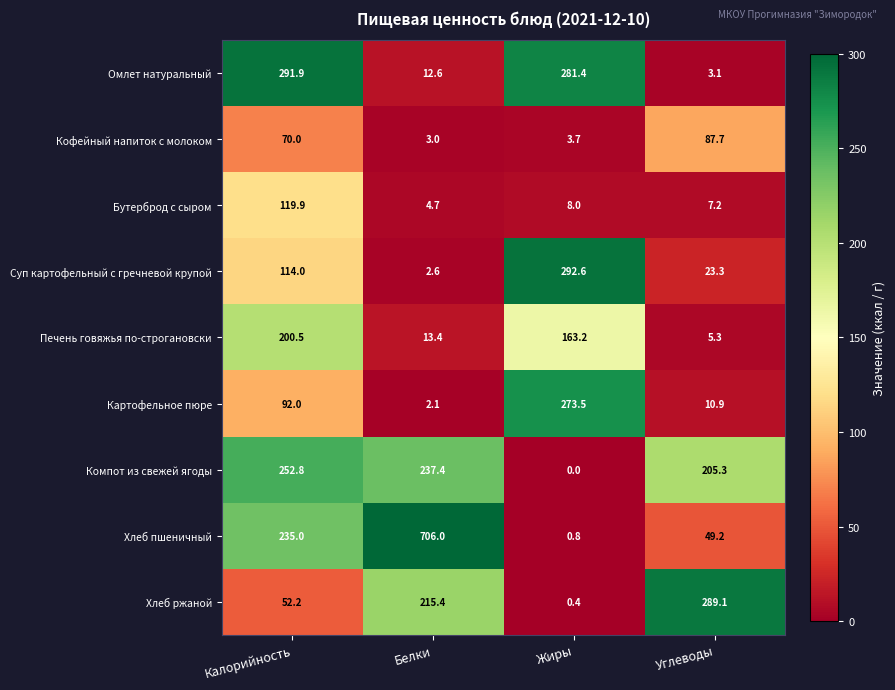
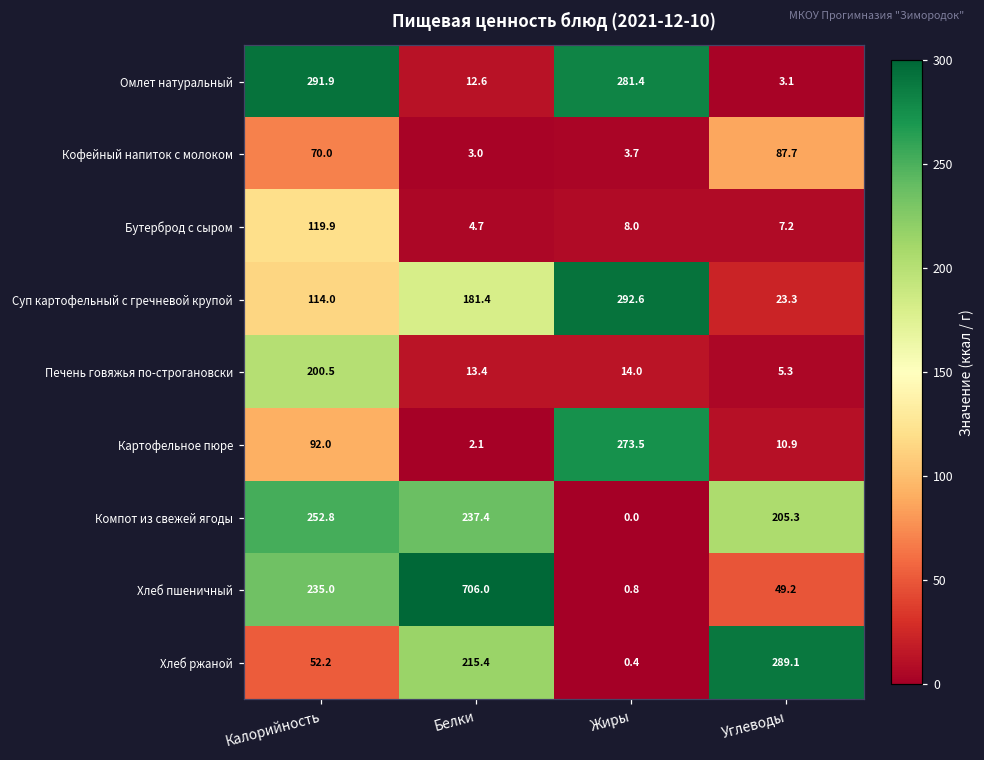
Суп картофельный с гречневой крупой, Белки: 2.6 -> 181.4
Печень говяжья по-строгановски, Жиры: 163.2 -> 14.0
